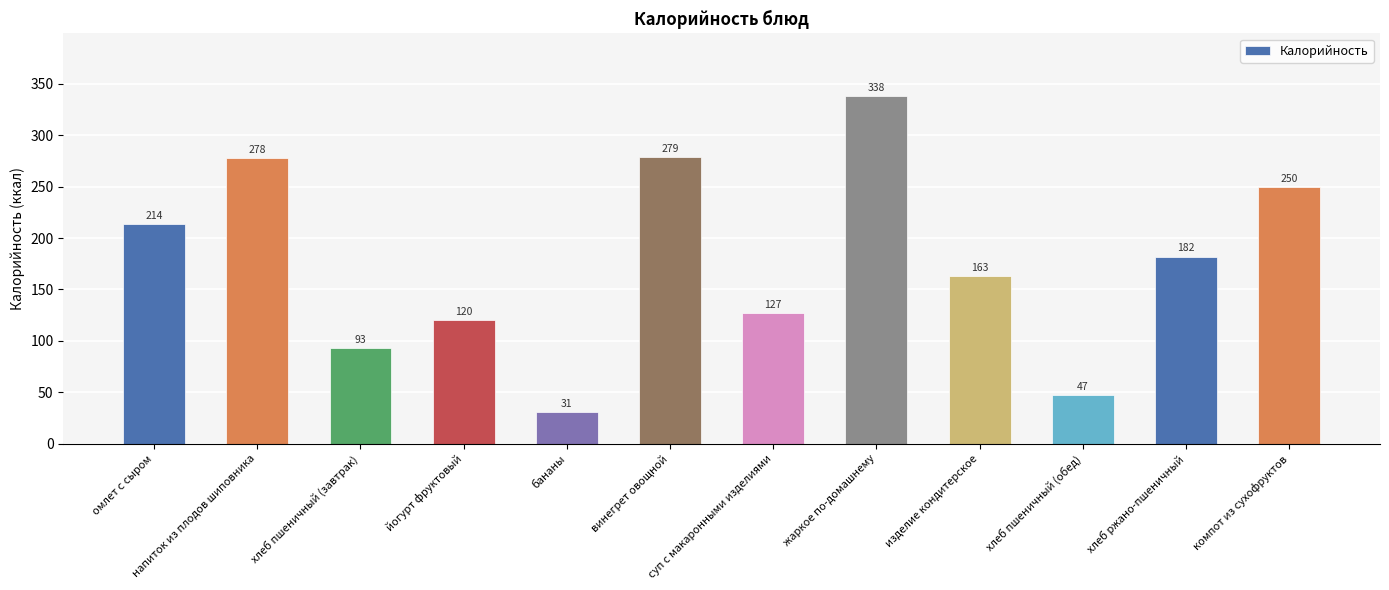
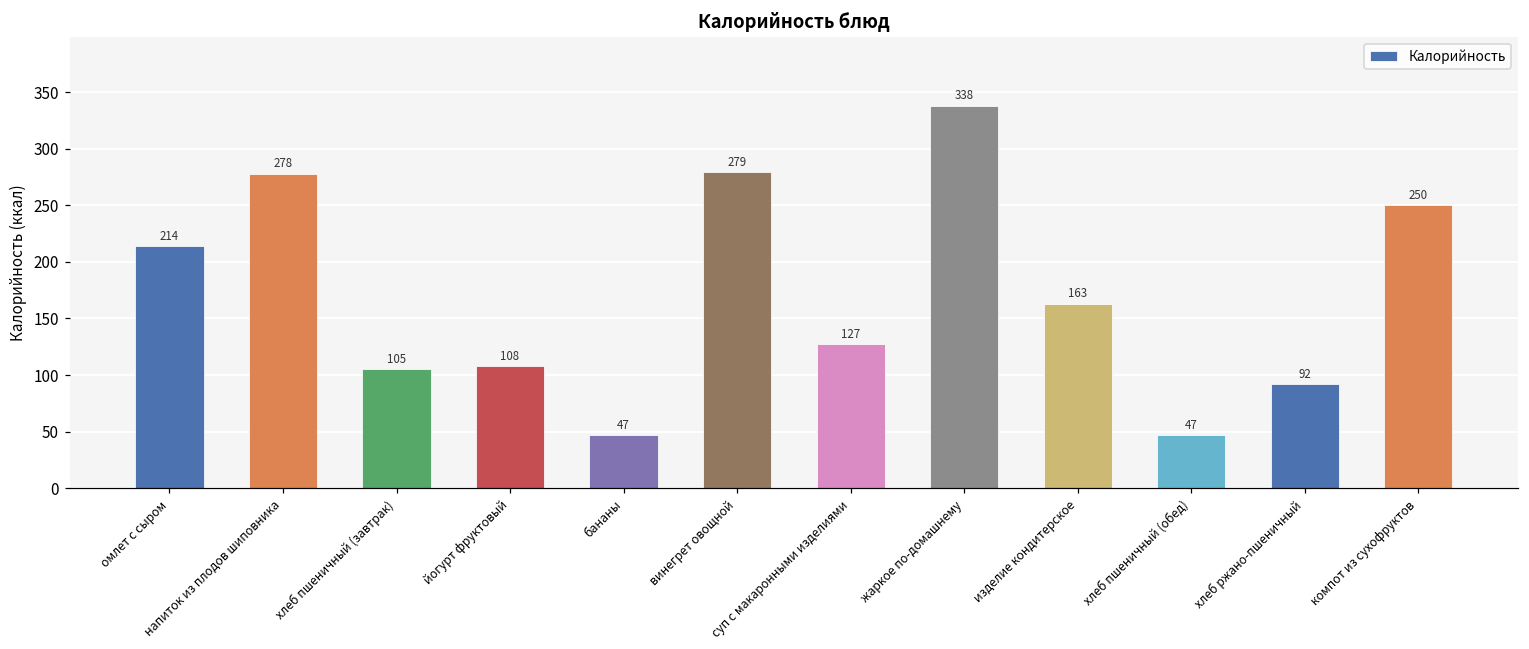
хлеб пшеничный (завтрак): 93 -> 105
йогурт фруктовый: 120 -> 108
бананы: 31 -> 47
хлеб ржано-пшеничный: 182 -> 92
